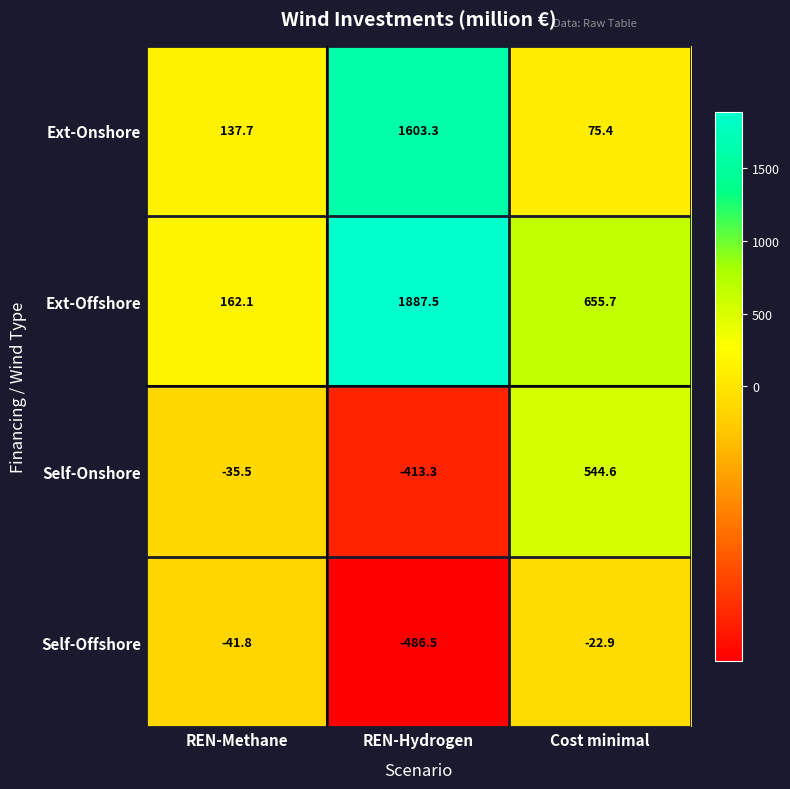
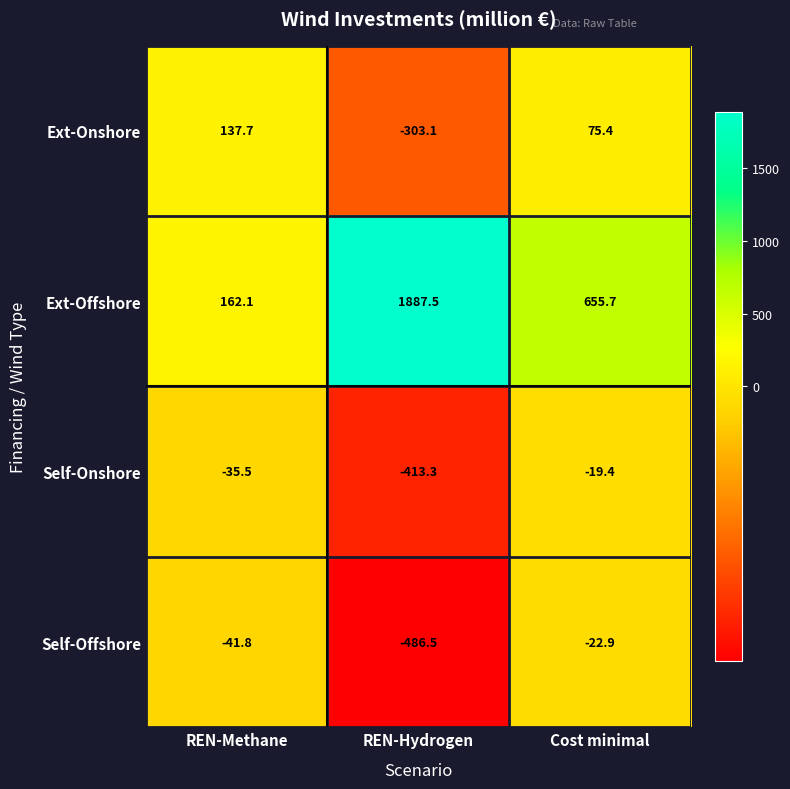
Ext-Onshore, REN-Hydrogen: 1603.3 -> -303.1
Self-Onshore, Cost minimal: 544.6 -> -19.4
